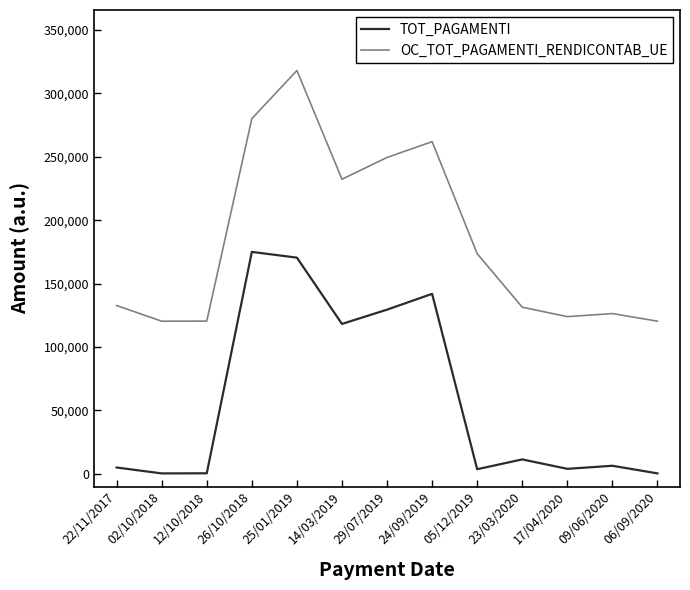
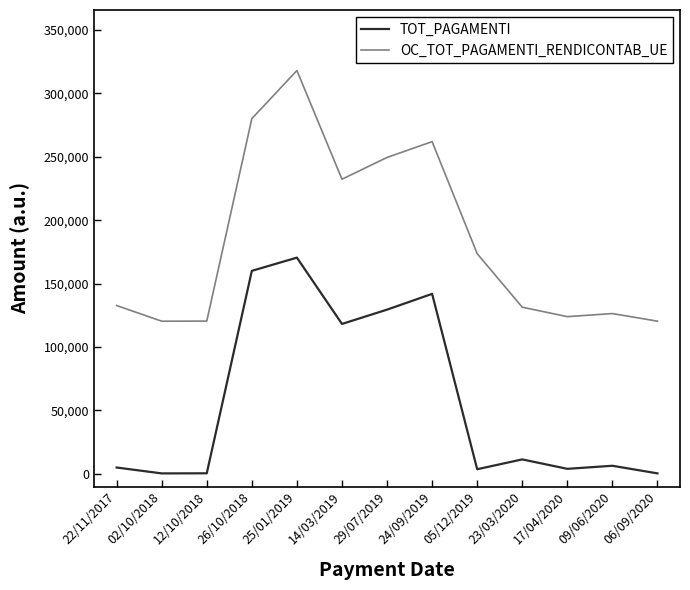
TOT_PAGAMENTI, 26/10/2018: 175,000 -> 160,000
